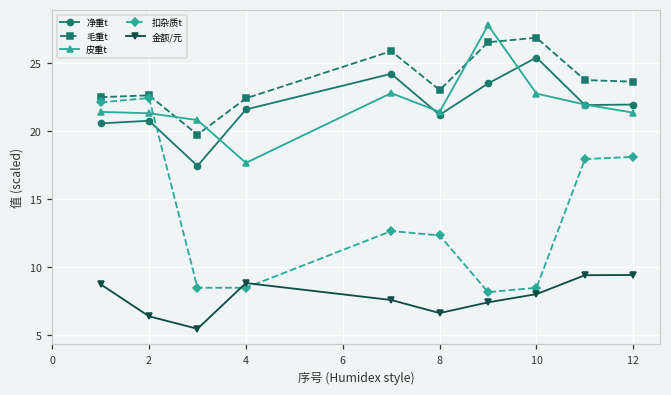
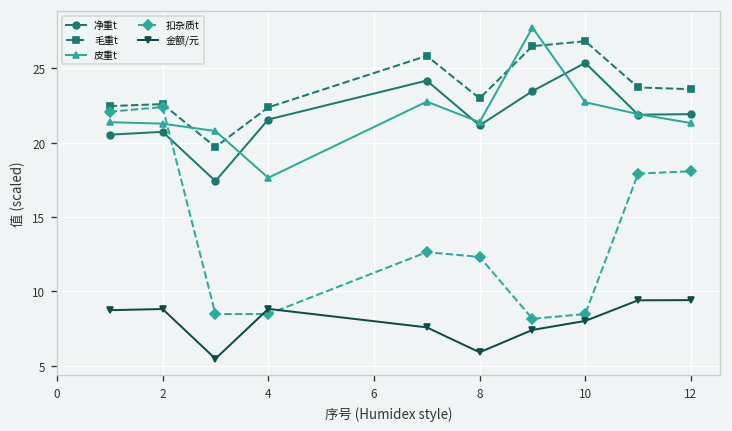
金额/元, 2: 6.4 -> 8.8
金额/元, 8: 6.6 -> 5.9
